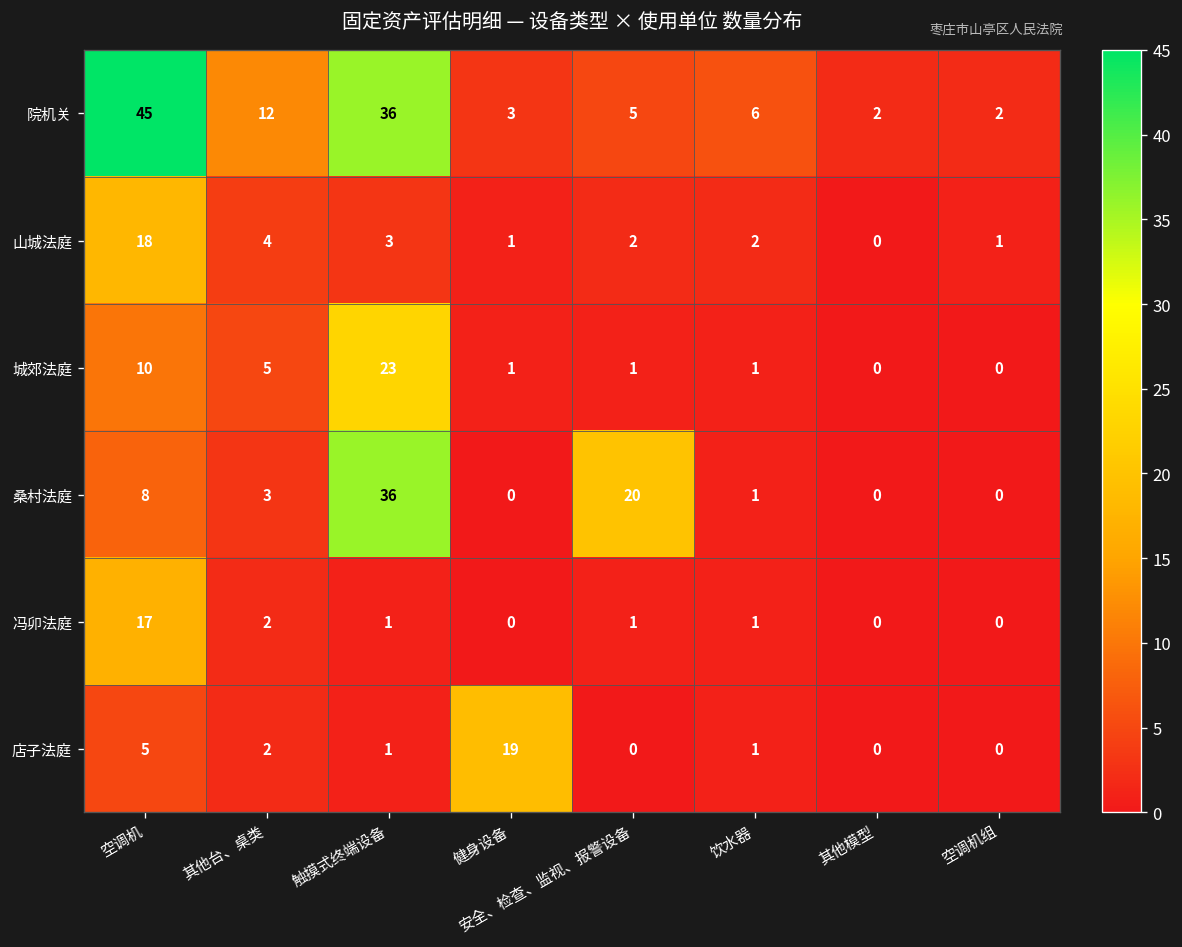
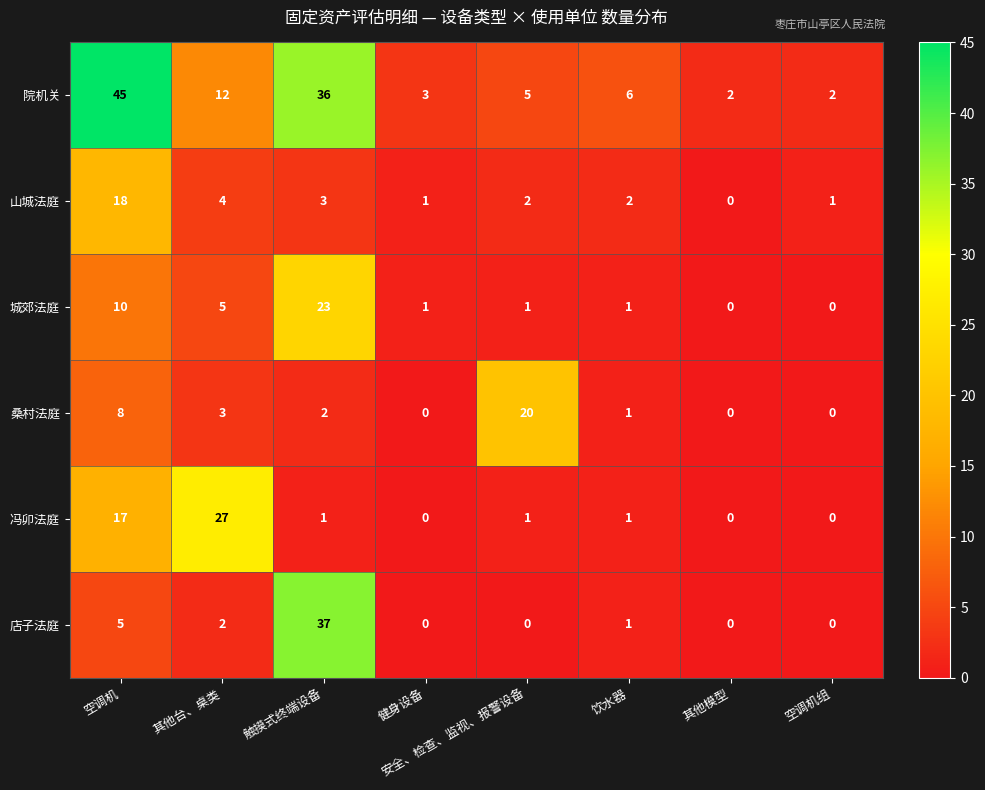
桑村法庭, 触摸式终端设备: 36 -> 2
冯卯法庭, 其他台、桌类: 2 -> 27
店子法庭, 触摸式终端设备: 1 -> 37
店子法庭, 健身设备: 19 -> 0
